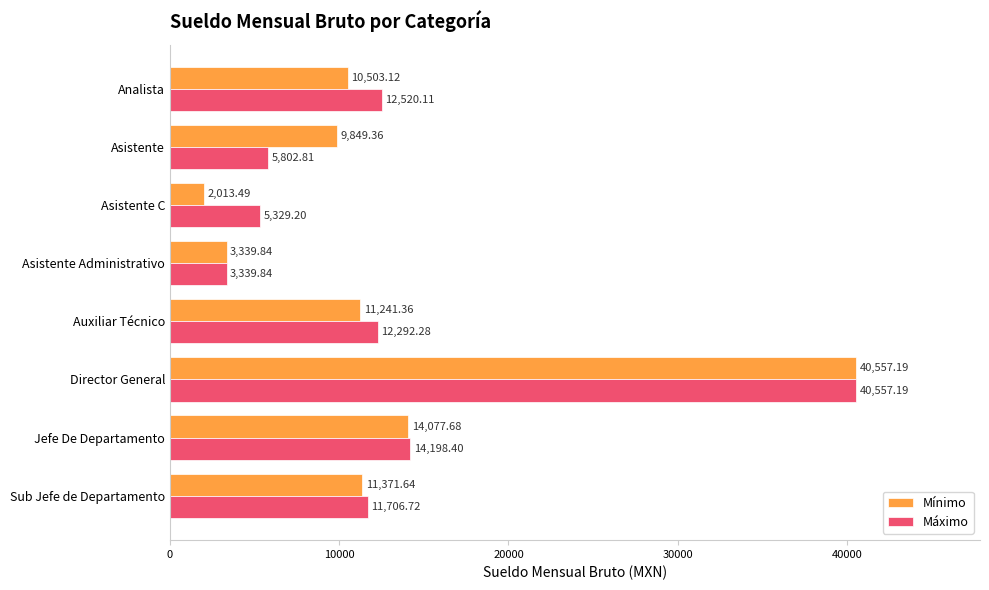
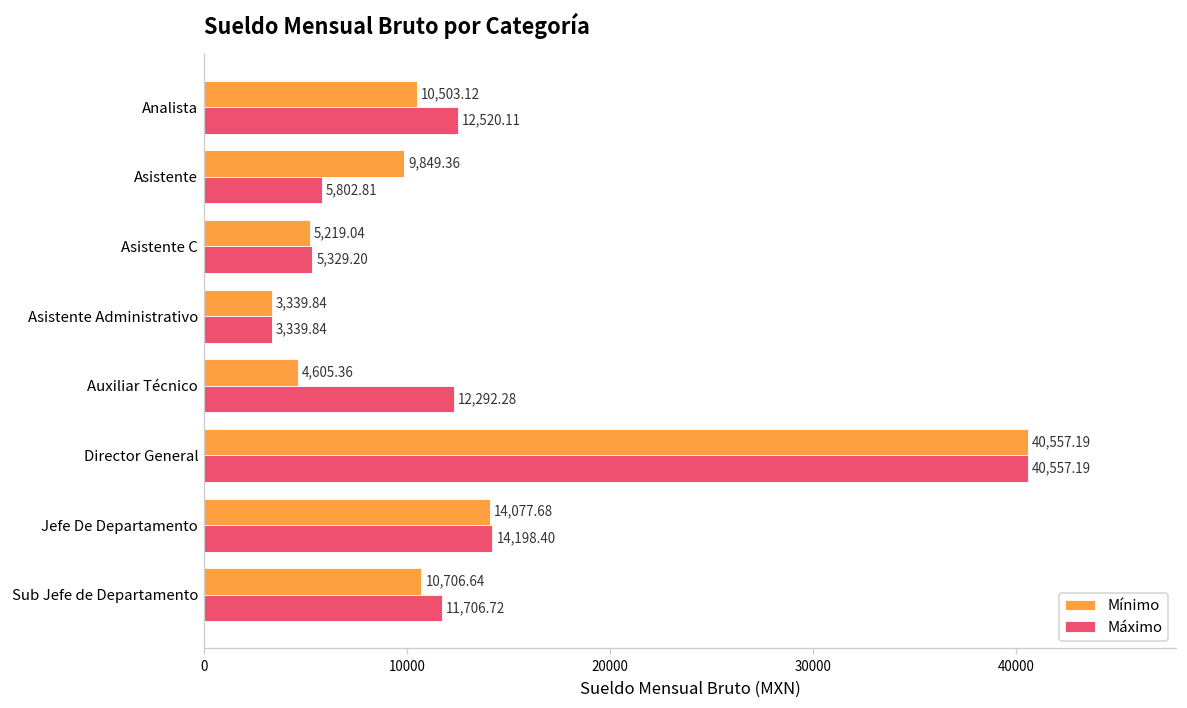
Mínimo, Asistente C: 2,013.49 -> 5,219.04
Mínimo, Auxiliar Técnico: 11,241.36 -> 4,605.36
Mínimo, Sub Jefe de Departamento: 11,371.64 -> 10,706.64
